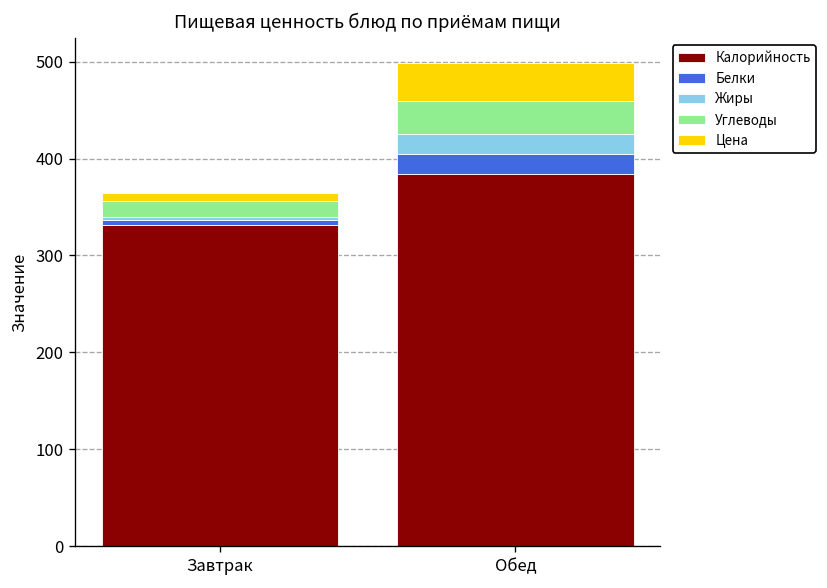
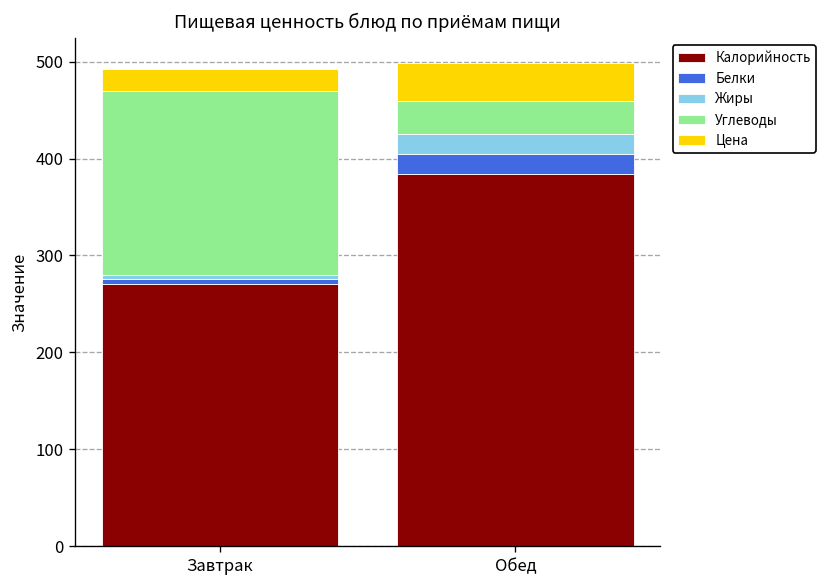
Калорийность, Завтрак: 330 -> 270
Углеводы, Завтрак: 20 -> 190
Цена, Завтрак: 10 -> 20
